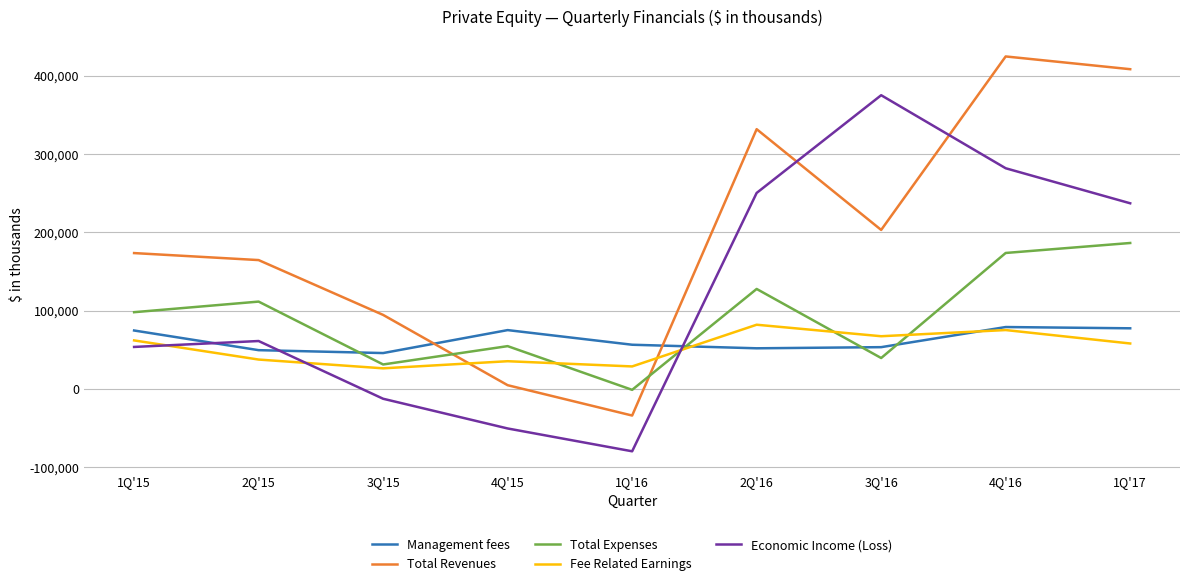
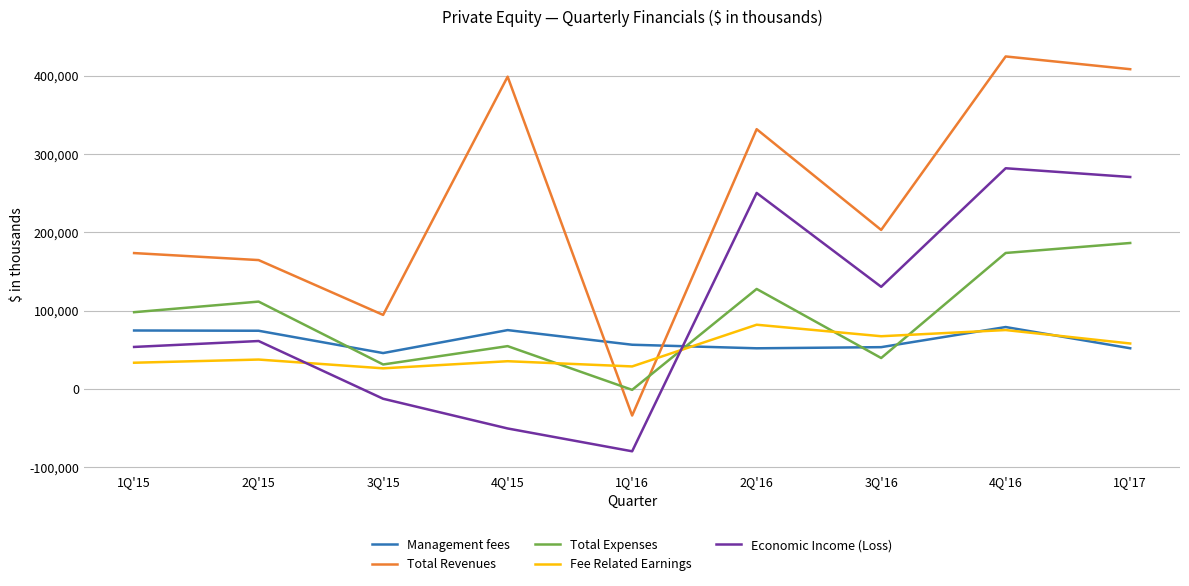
Fee Related Earnings, 1Q'15: 60,000 -> 30,000
Management fees, 2Q'15: 50,000 -> 70,000
Total Revenues, 4Q'15: 0 -> 400,000
Economic Income (Loss), 3Q'16: 380,000 -> 130,000
Management fees, 1Q'17: 80,000 -> 50,000
Economic Income (Loss), 1Q'17: 240,000 -> 270,000
